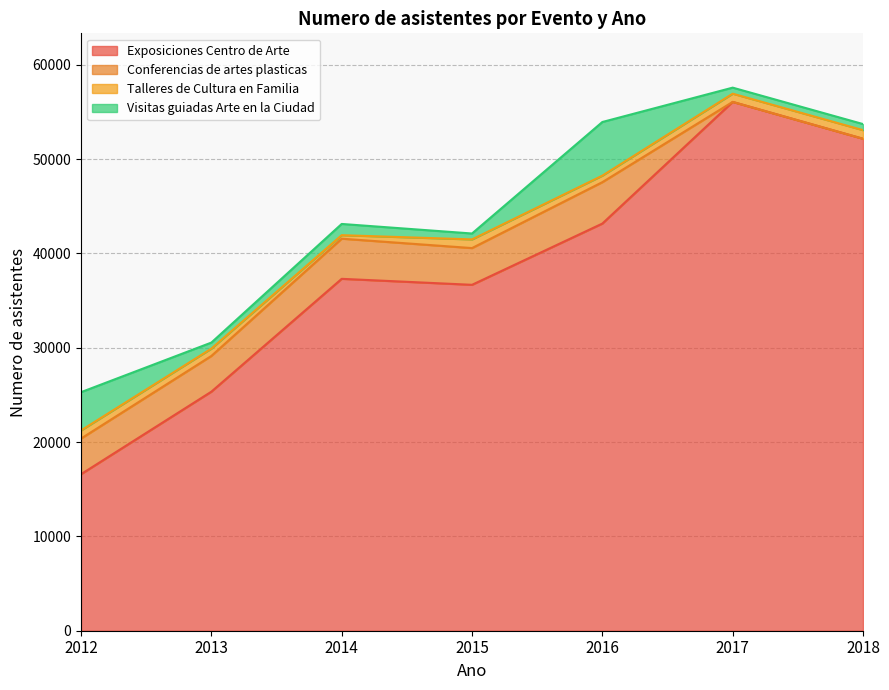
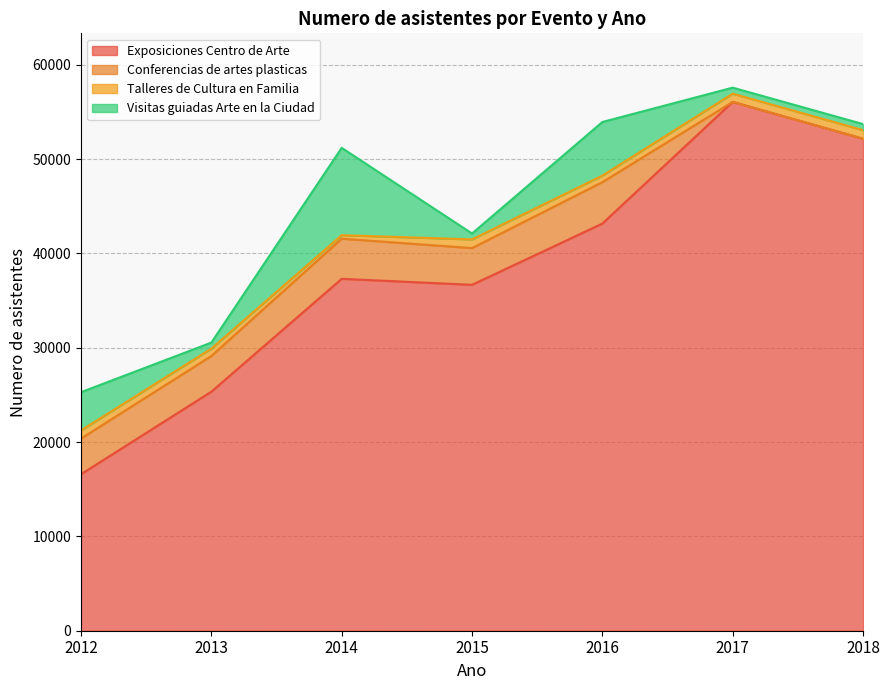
Visitas guiadas Arte en la Ciudad, 2014: 1000 -> 9000
